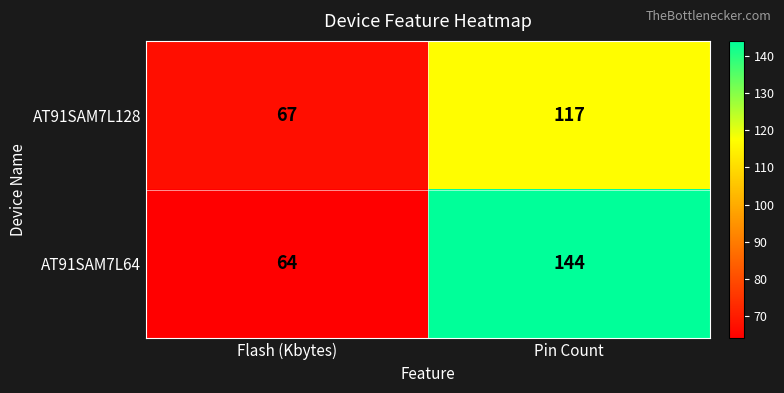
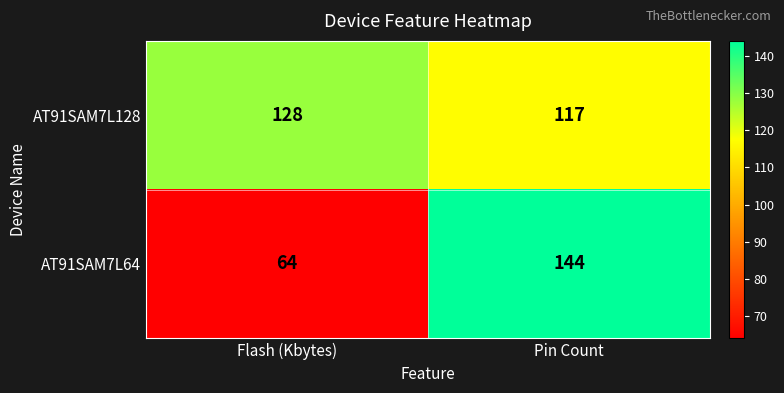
AT91SAM7L128, Flash (Kbytes): 67 -> 128
